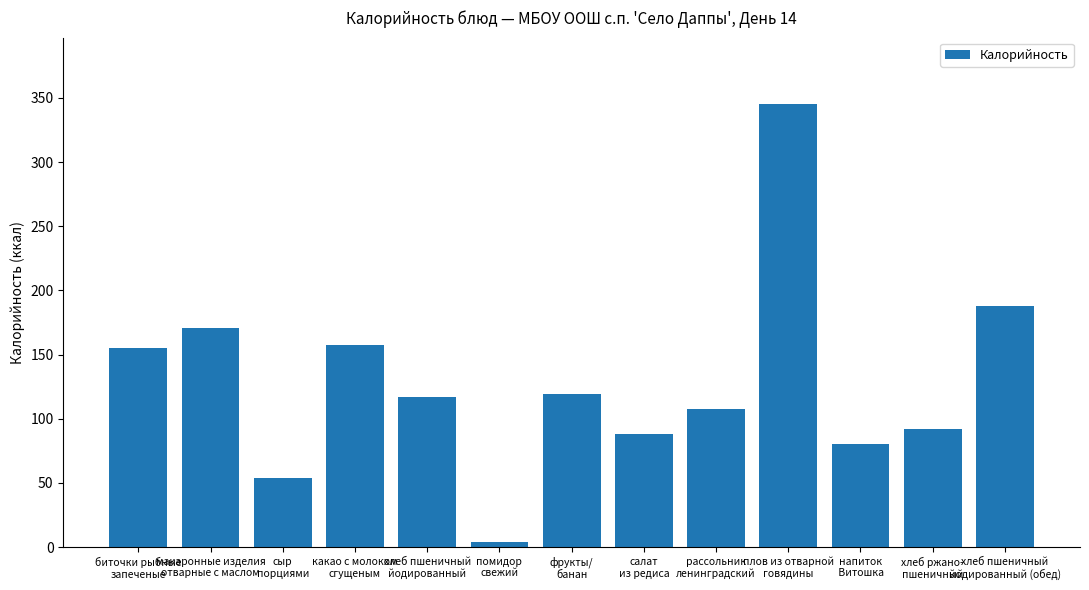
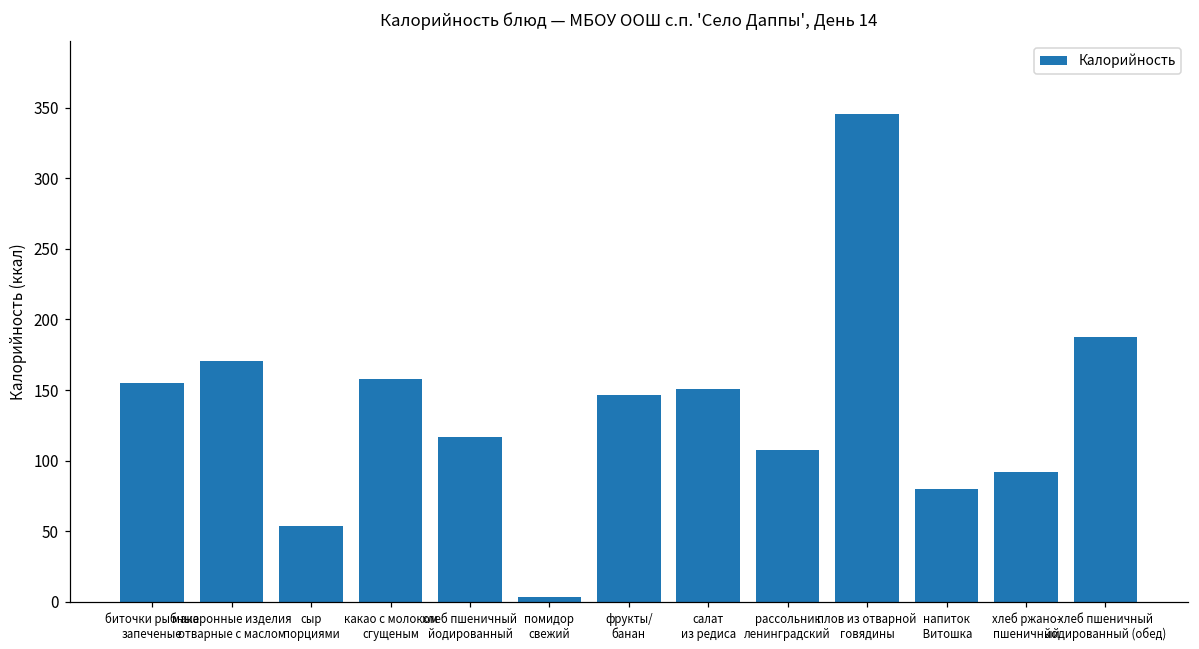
фрукты/ банан: 119 -> 146
салат из редиса: 88 -> 151
